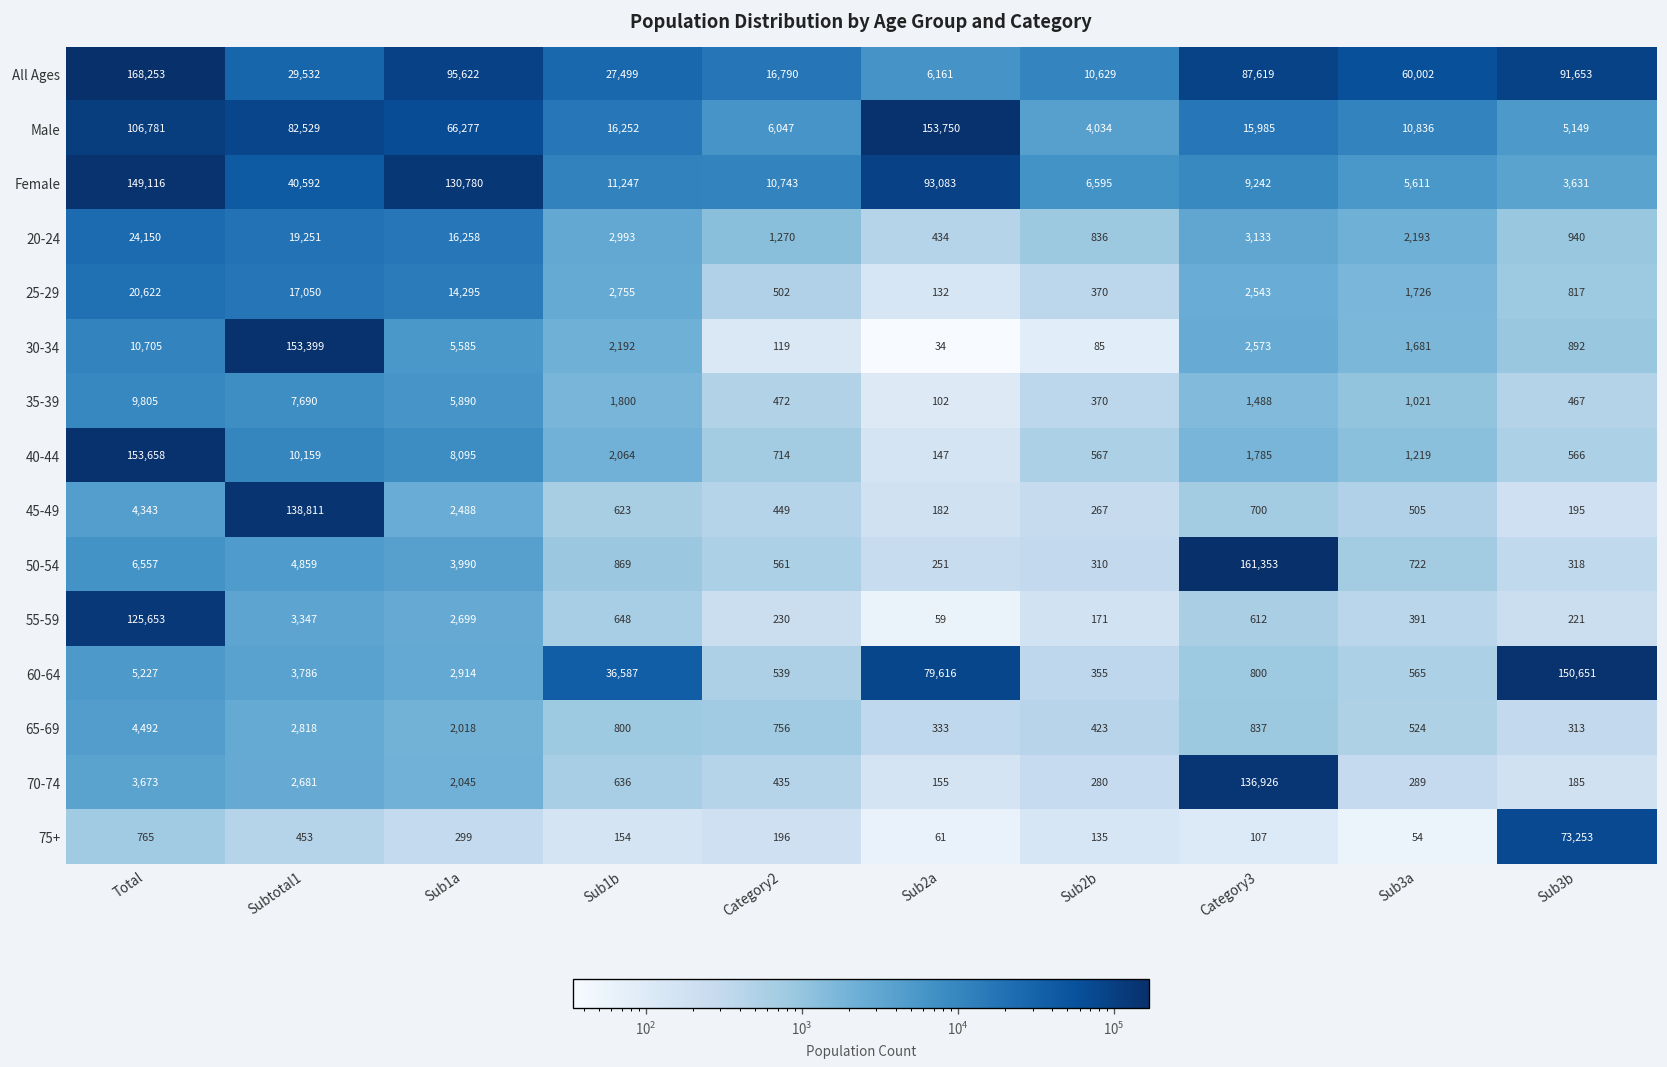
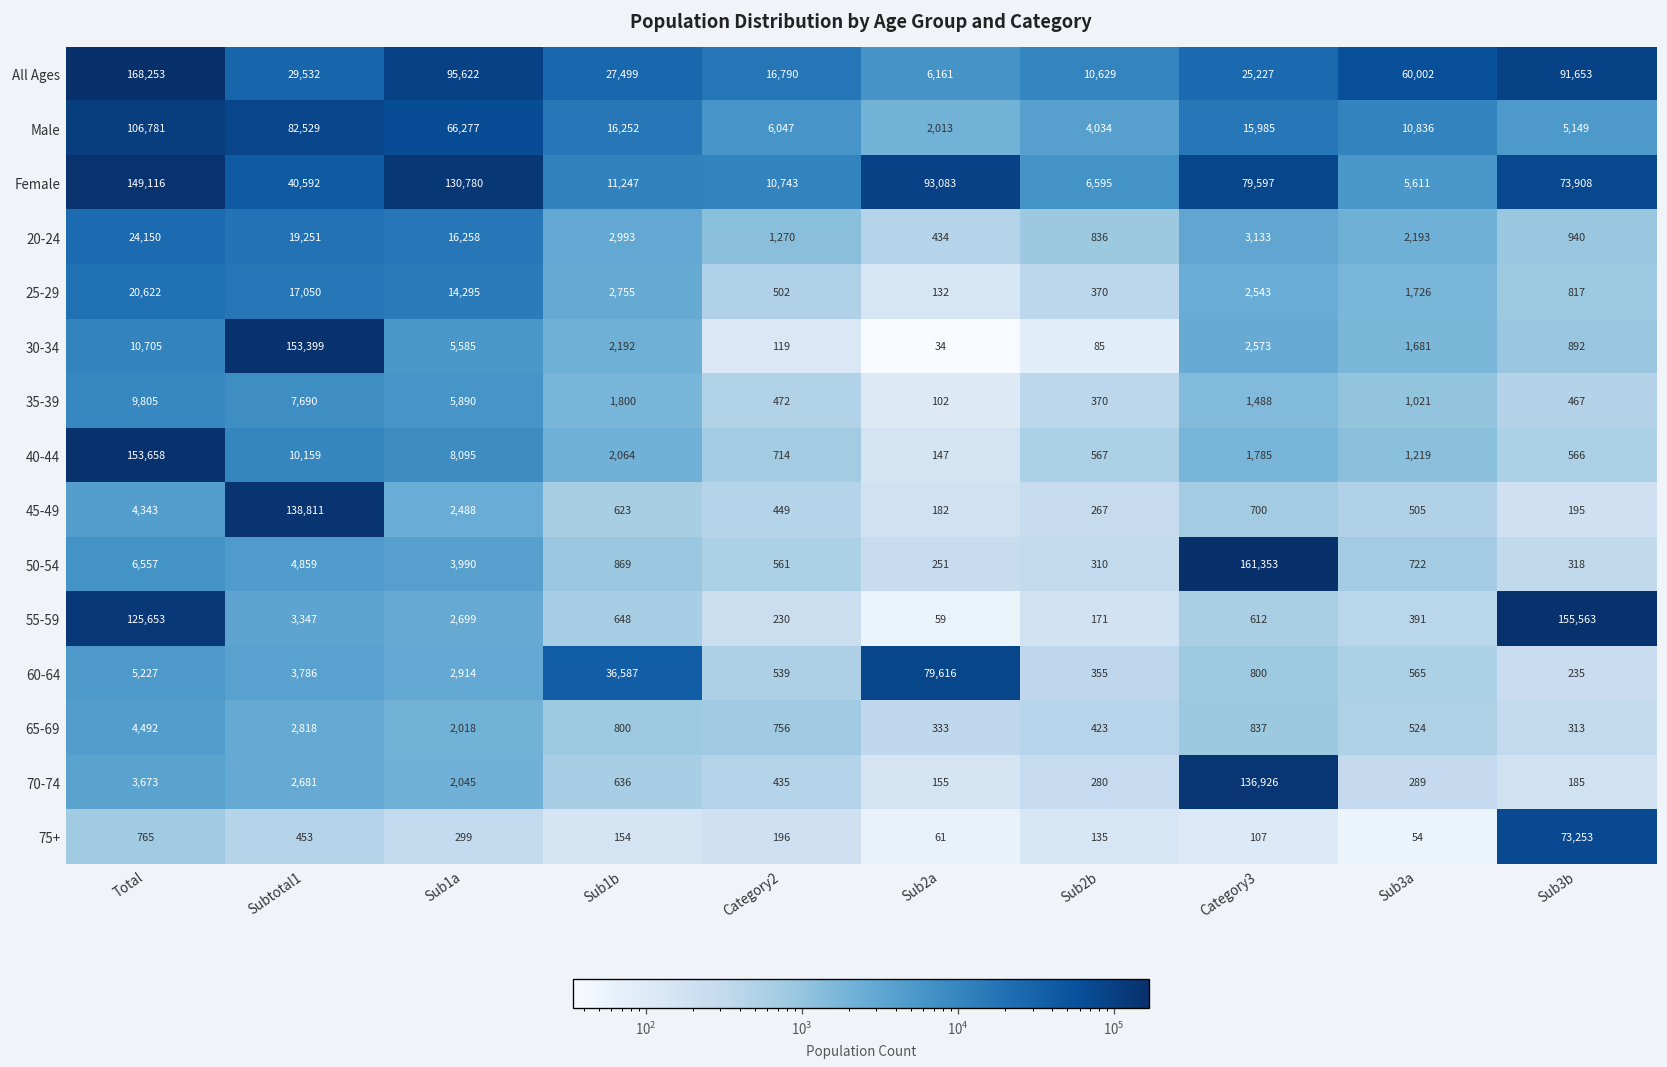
All Ages, Category3: 87,619 -> 25,227
Male, Sub2a: 153,750 -> 2,013
Female, Category3: 9,242 -> 79,597
Female, Sub3b: 3,631 -> 73,908
55-59, Sub3b: 221 -> 155,563
60-64, Sub3b: 150,651 -> 235
